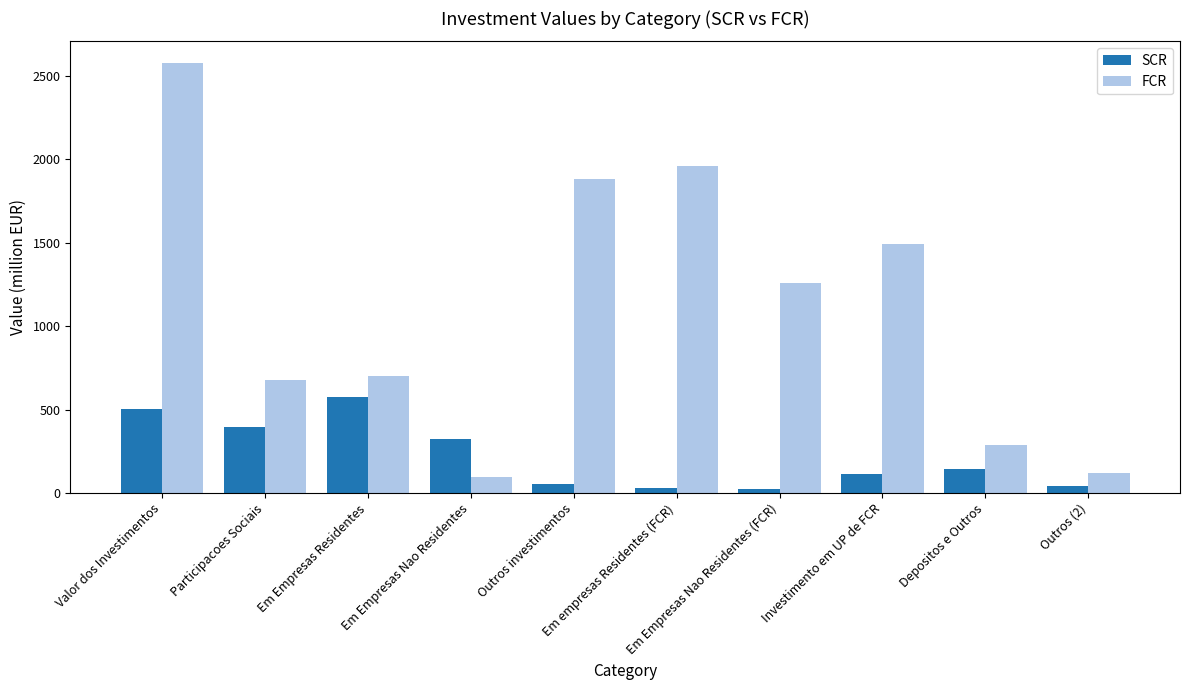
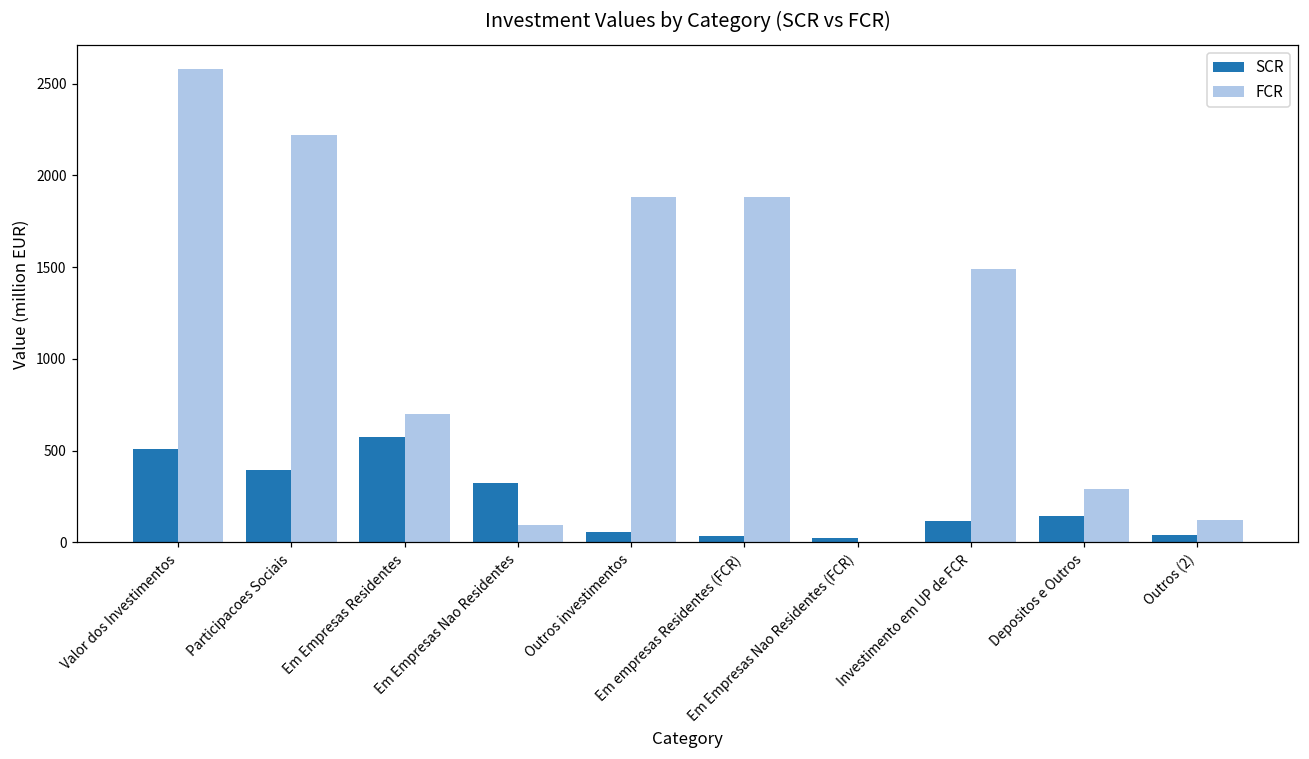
FCR, Participacoes Sociais: 670 -> 2220
FCR, Em empresas Residentes (FCR): 1960 -> 1880
FCR, Em Empresas Nao Residentes (FCR): 1260 -> 0
